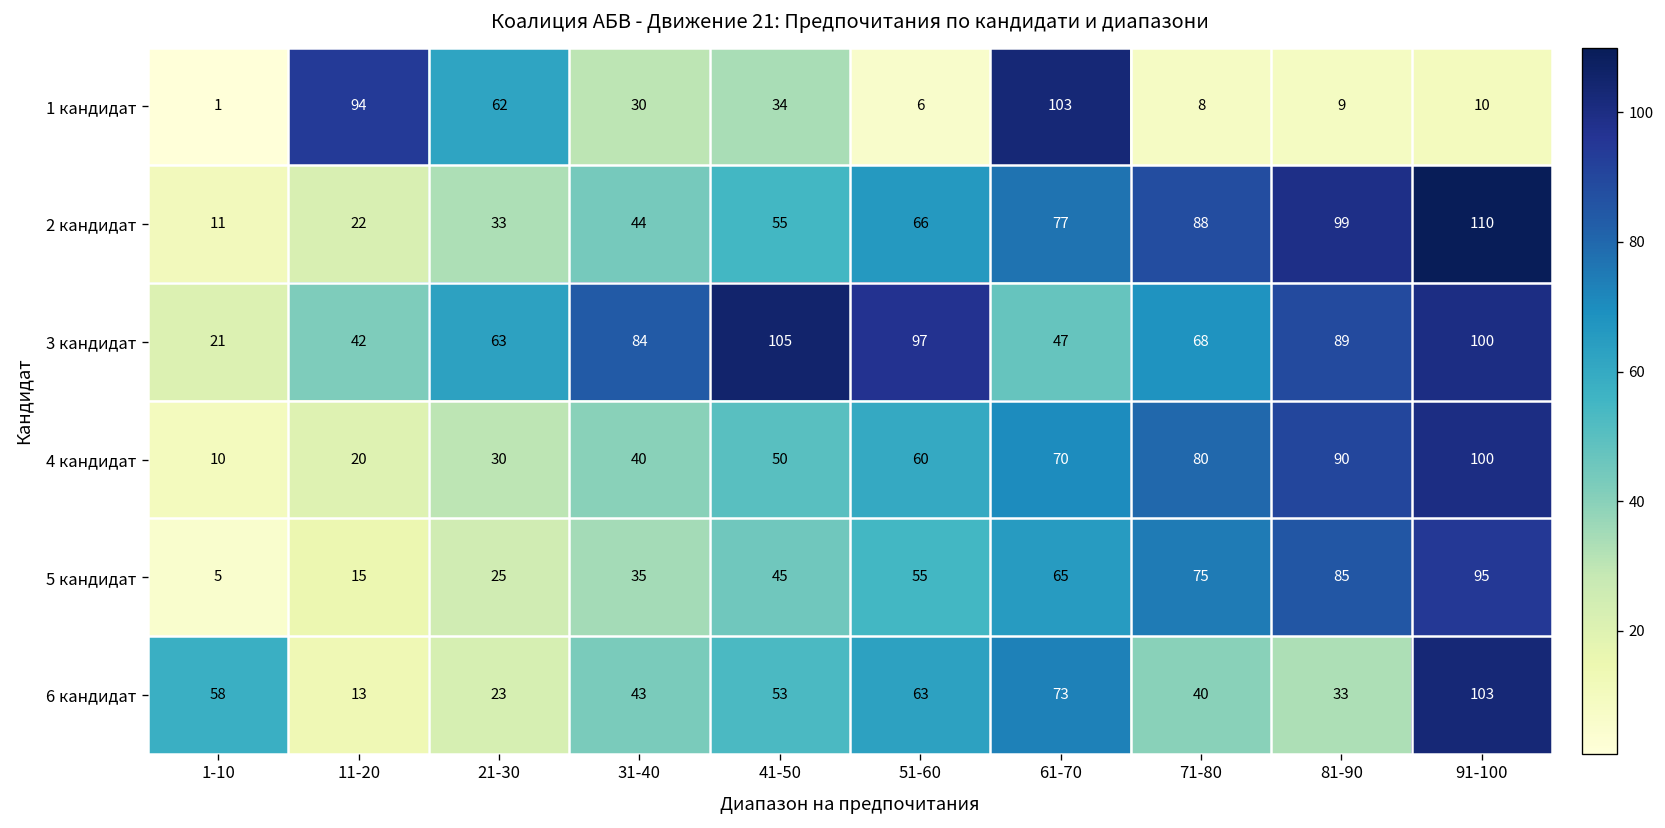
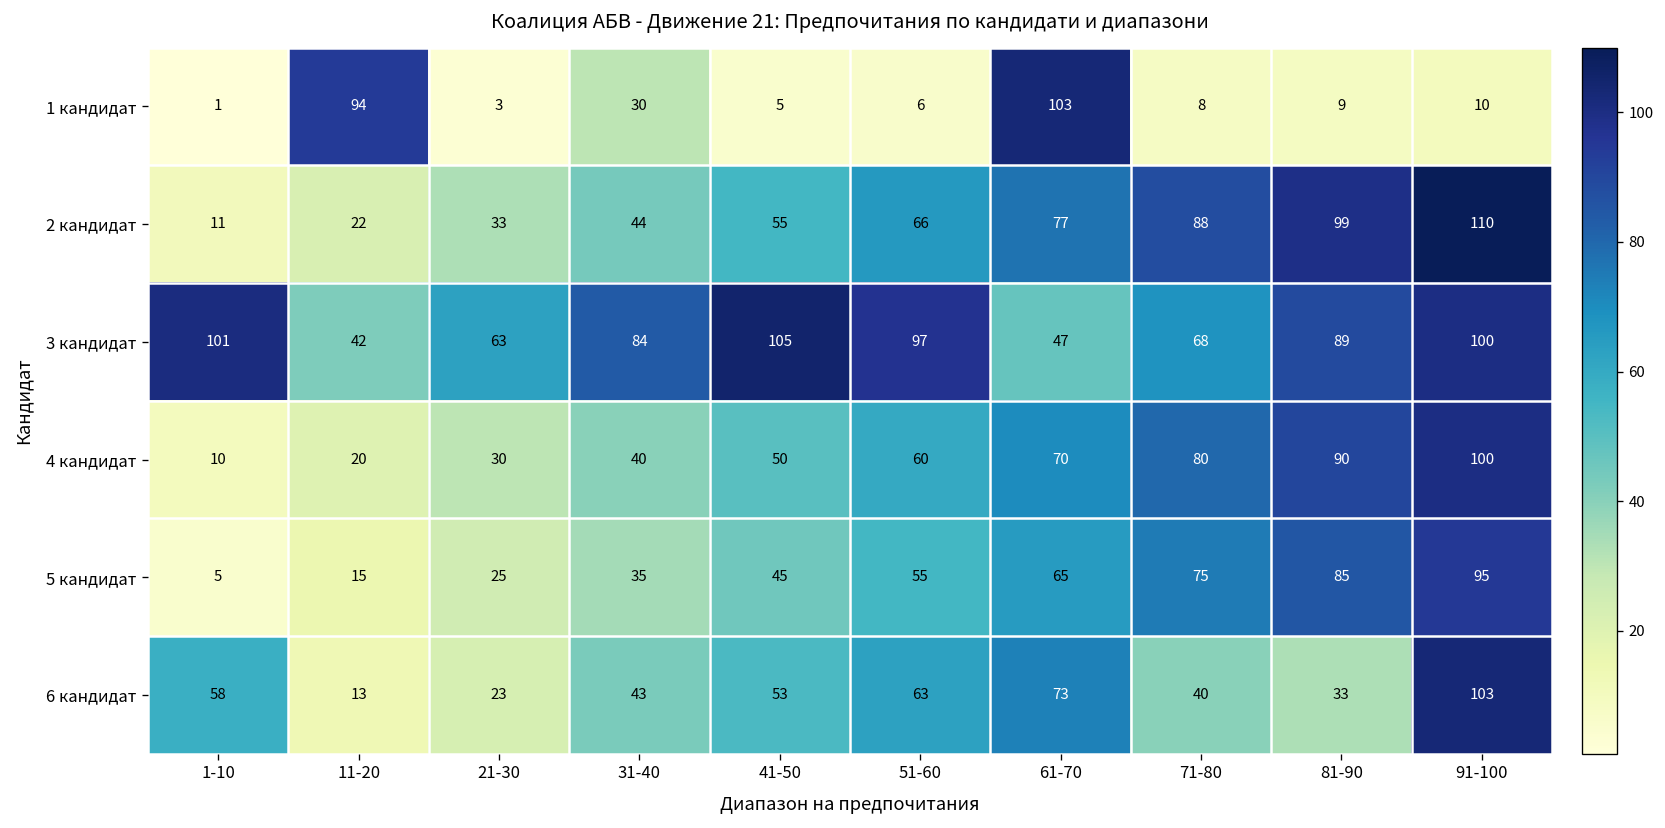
1 кандидат, 21-30: 62 -> 3
1 кандидат, 41-50: 34 -> 5
3 кандидат, 1-10: 21 -> 101
